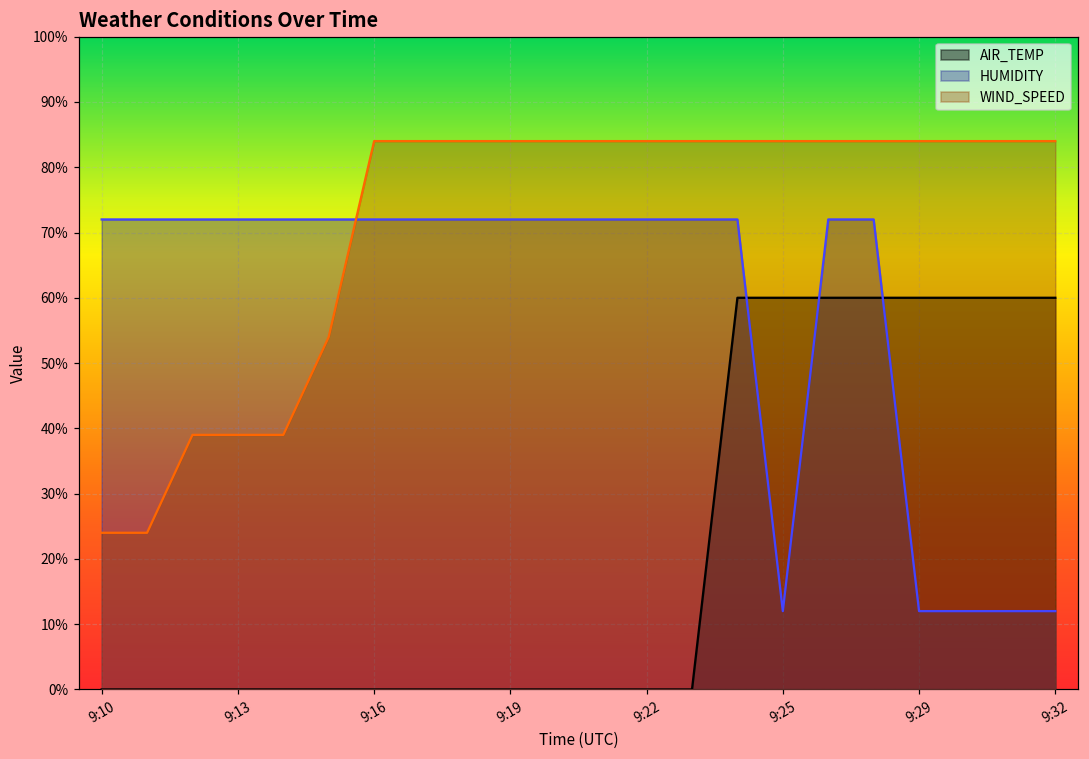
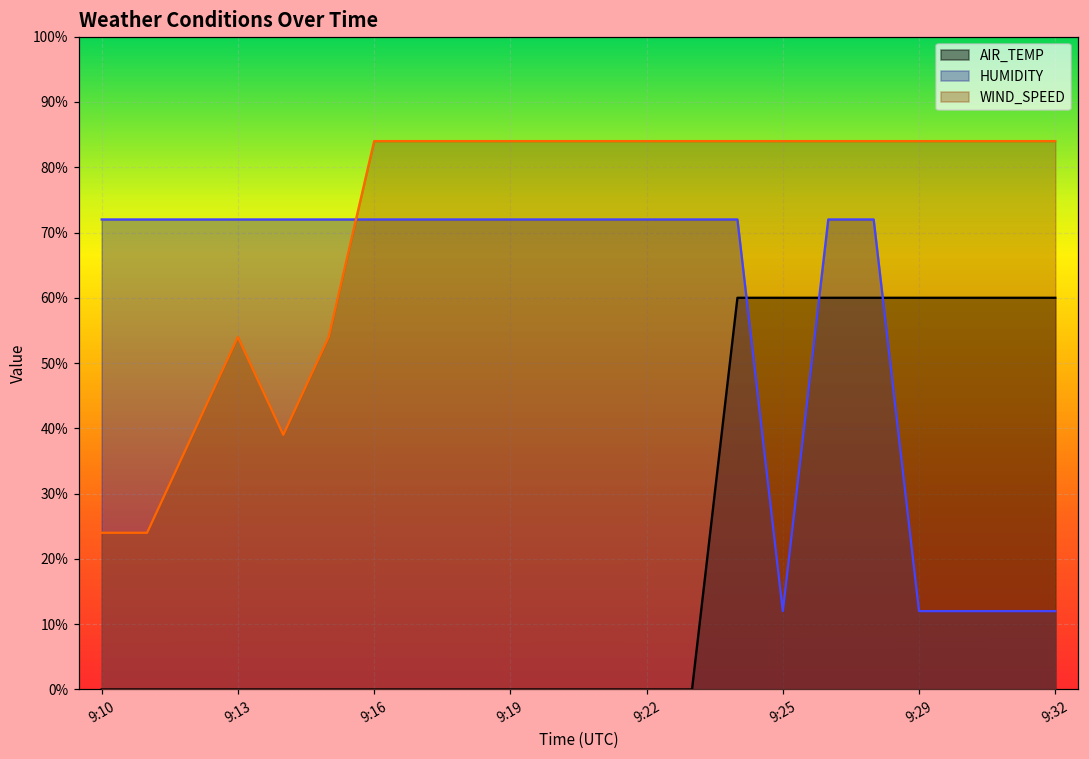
WIND_SPEED, 9:13: 39% -> 54%
